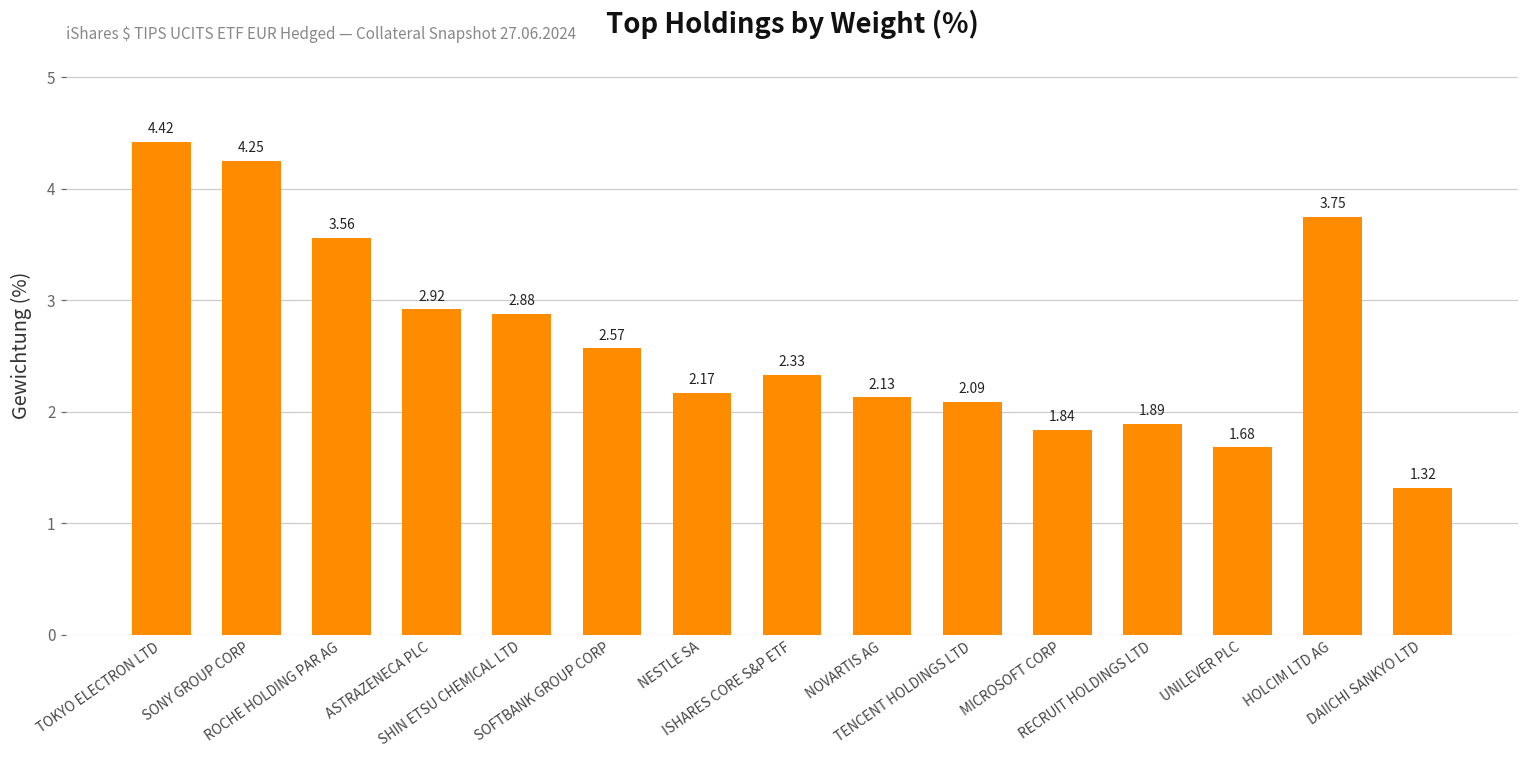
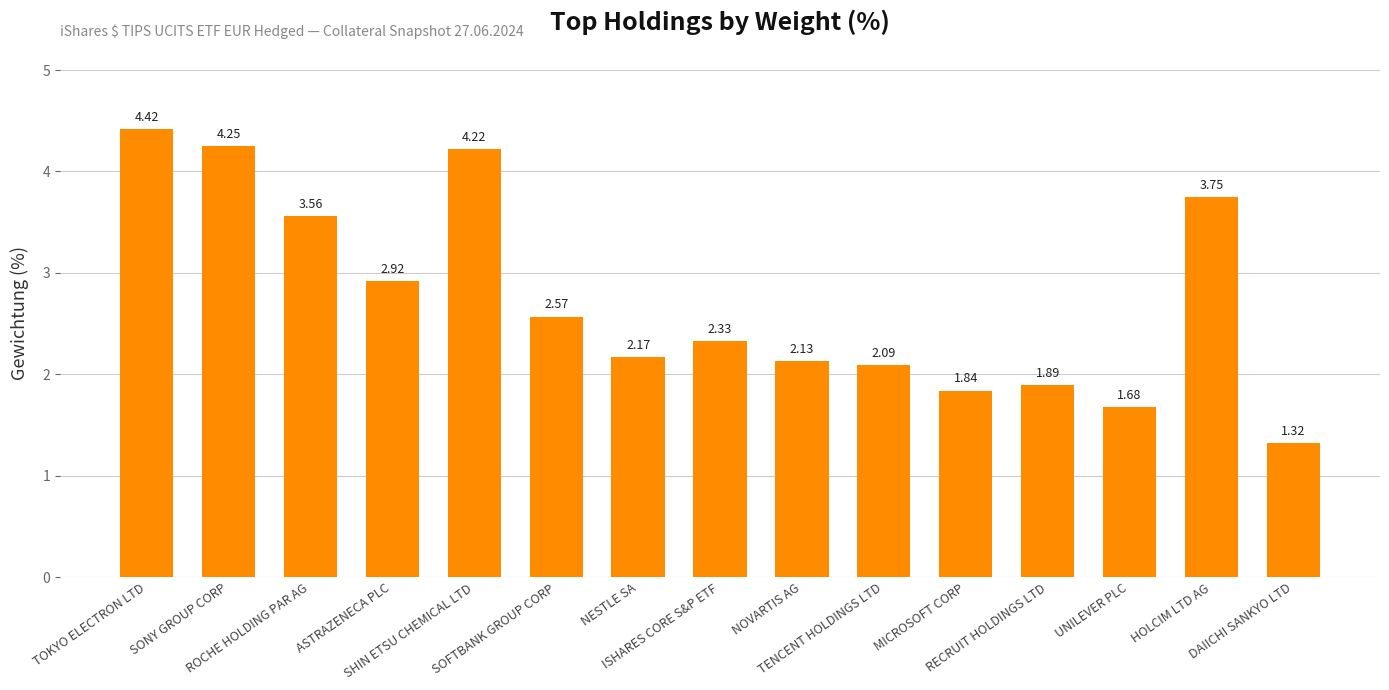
SHIN ETSU CHEMICAL LTD: 2.88 -> 4.22
